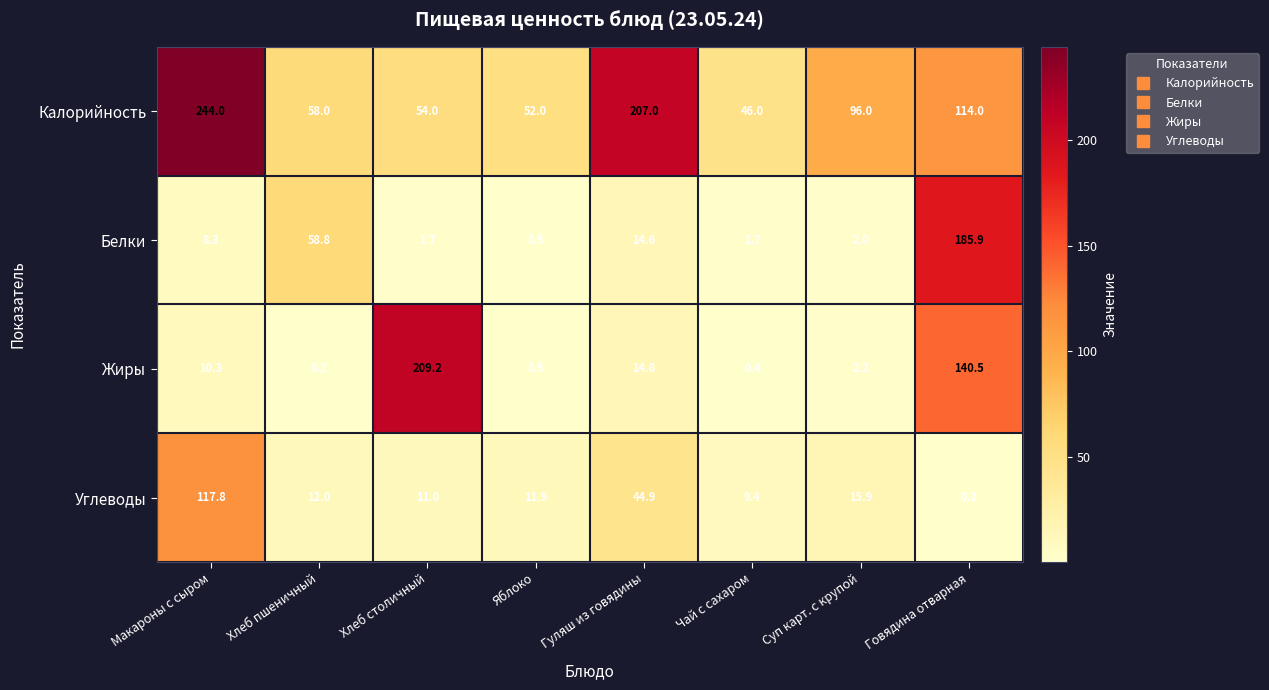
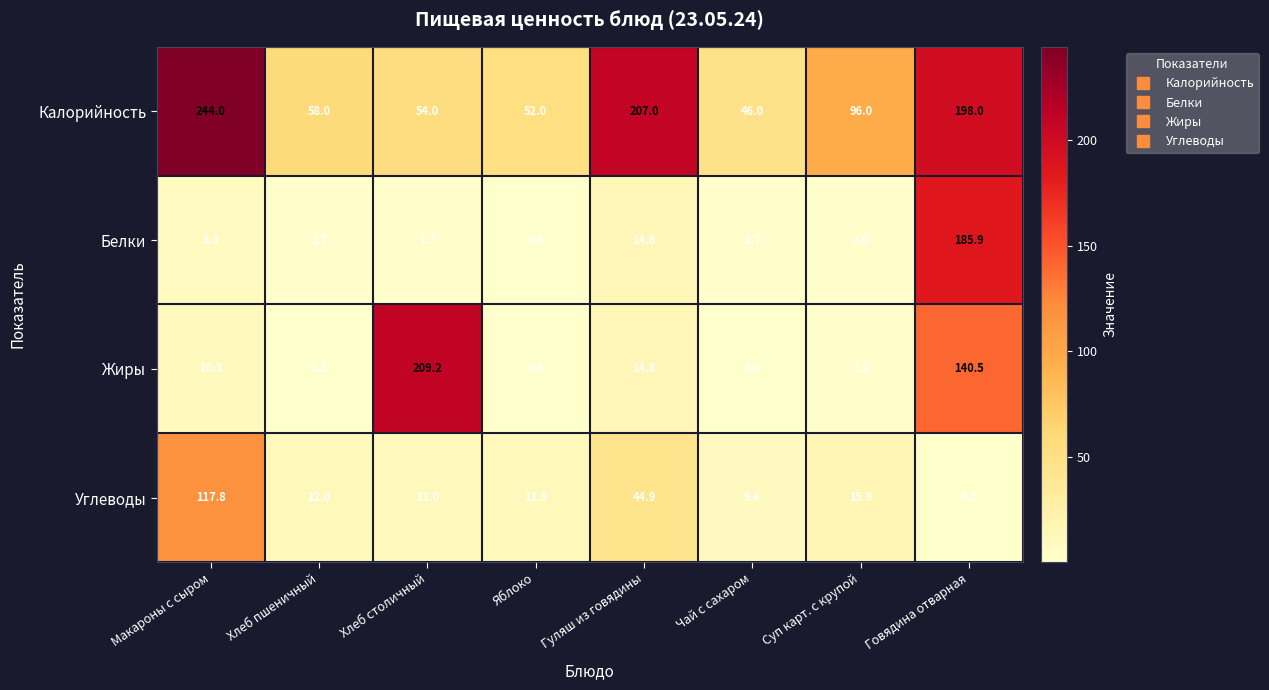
Калорийность, Говядина отварная: 114.0 -> 198.0
Белки, Хлеб пшеничный: 58.8 -> 1.7
